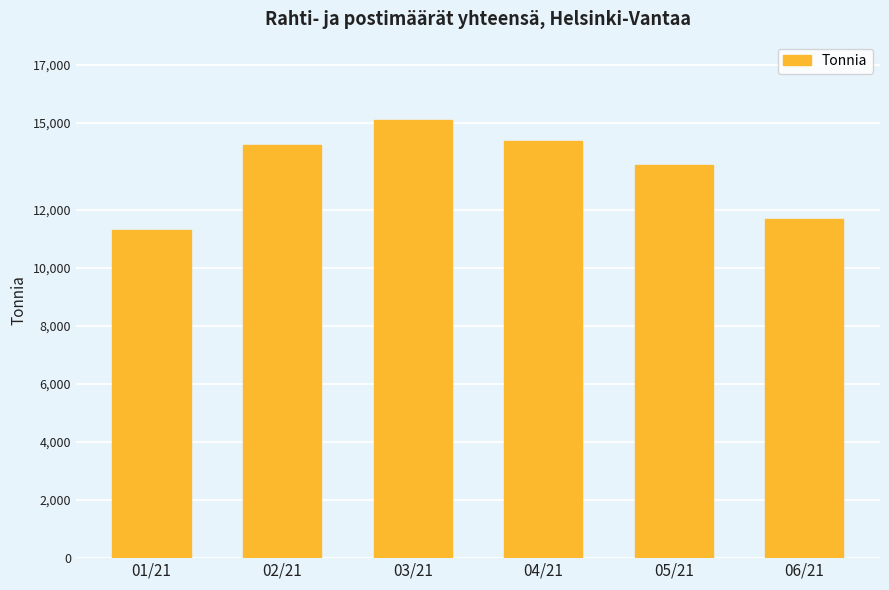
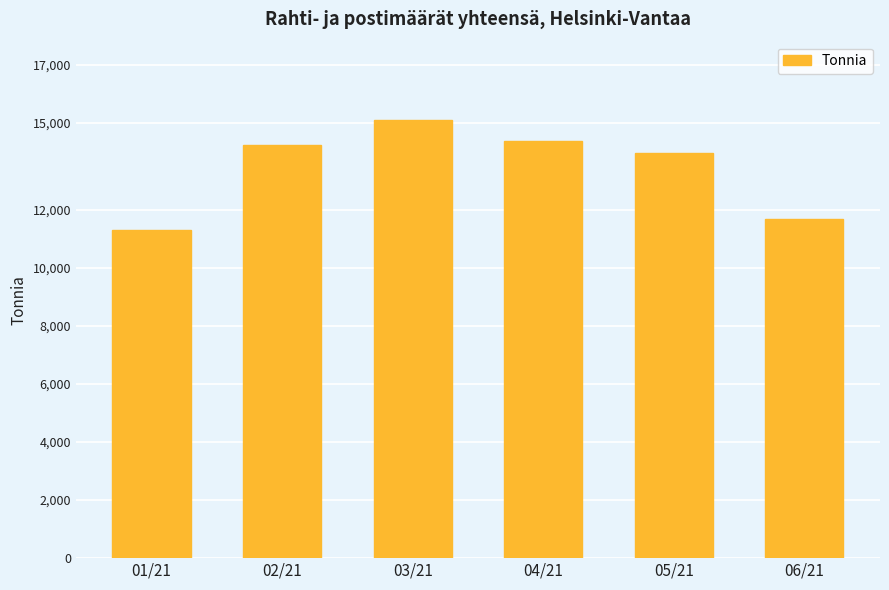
05/21: 13,500 -> 14,000
